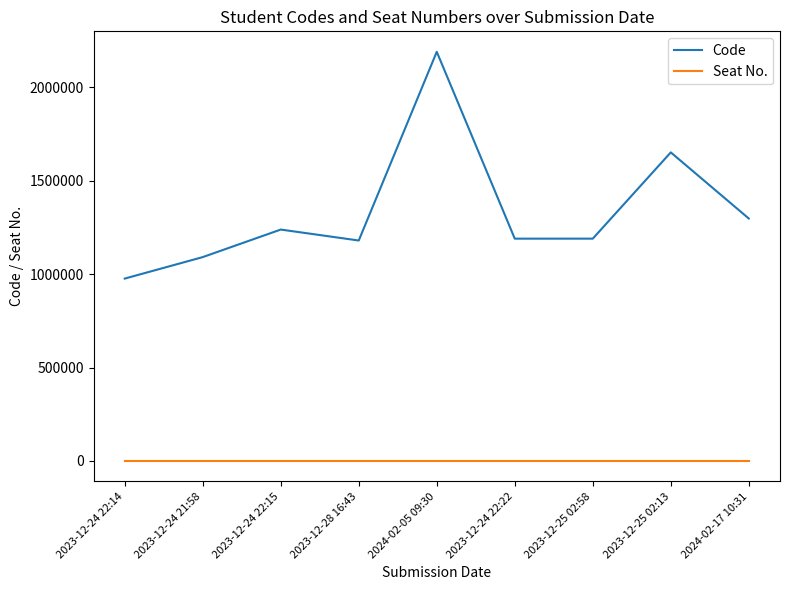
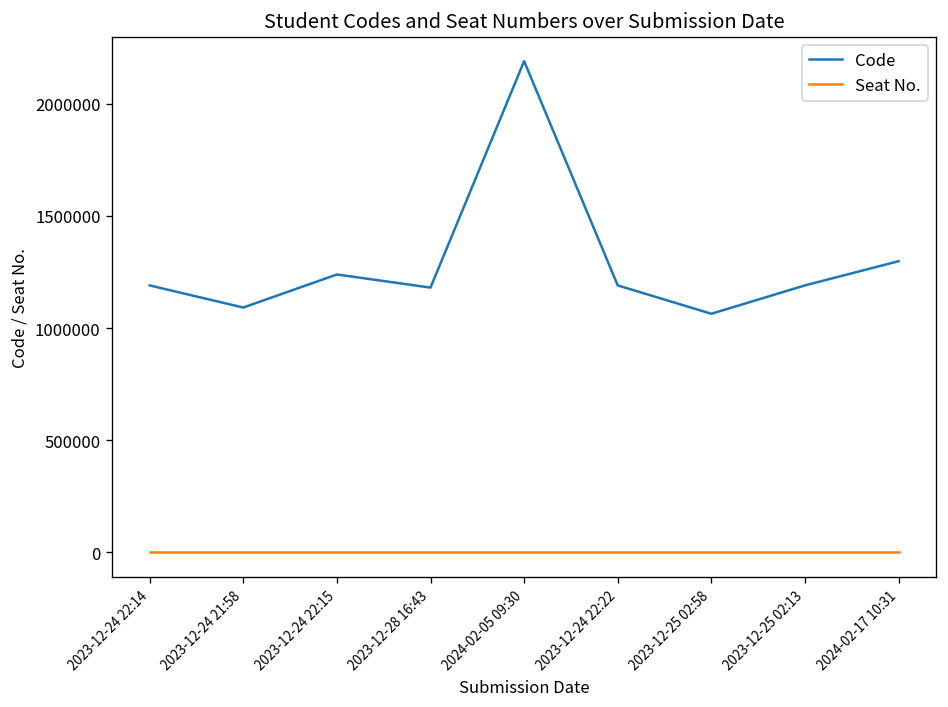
Code, 2023-12-24 22:14: 980000 -> 1190000
Code, 2023-12-25 02:58: 1190000 -> 1060000
Code, 2023-12-25 02:13: 1650000 -> 1190000
